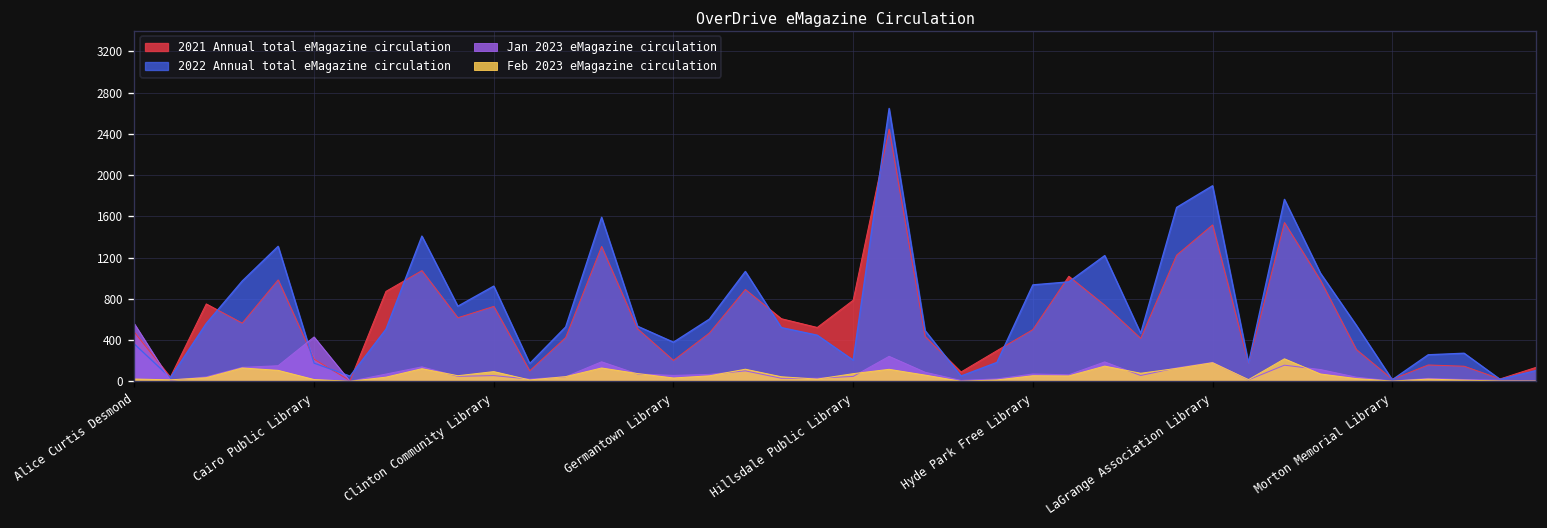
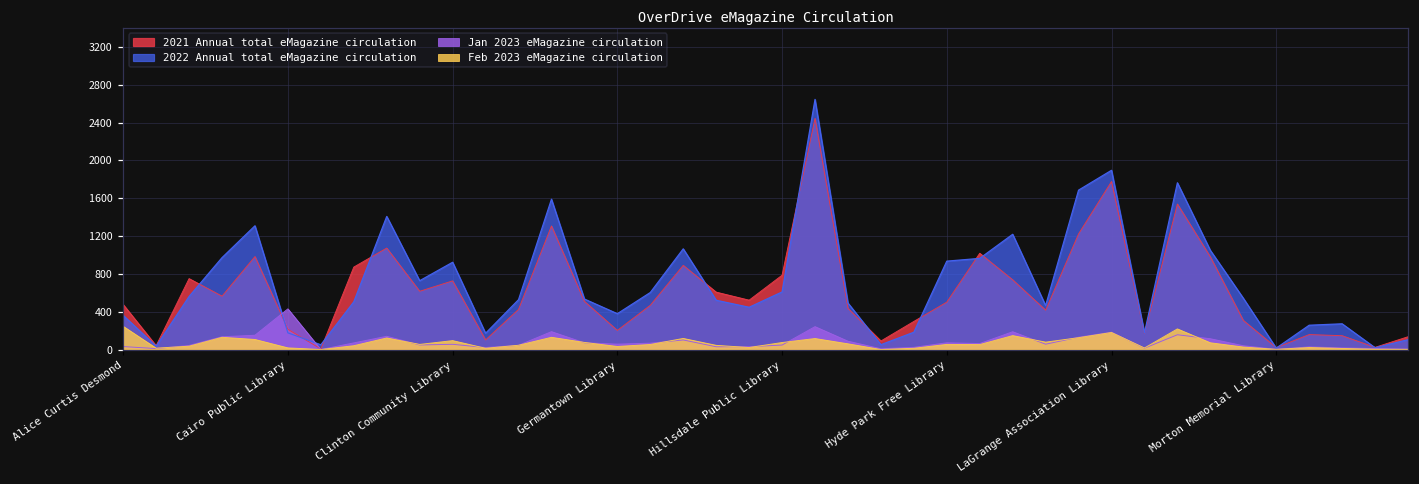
Jan 2023 eMagazine circulation, Alice Curtis Desmond: 600 -> 0
Feb 2023 eMagazine circulation, Alice Curtis Desmond: 0 -> 200
2022 Annual total eMagazine circulation, Hillsdale Public Library: 200 -> 600
2021 Annual total eMagazine circulation, LaGrange Association Library: 1500 -> 1800
